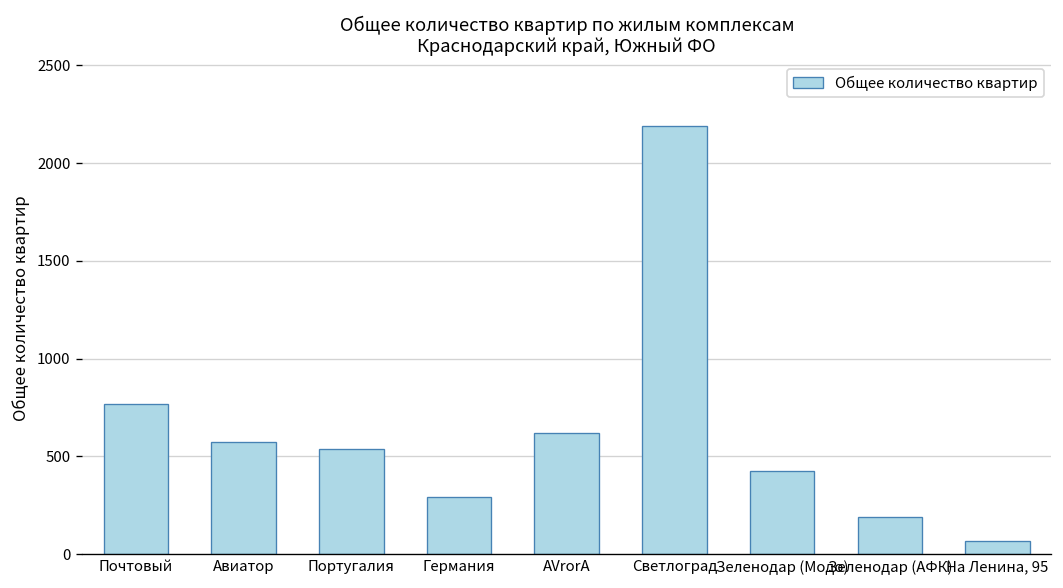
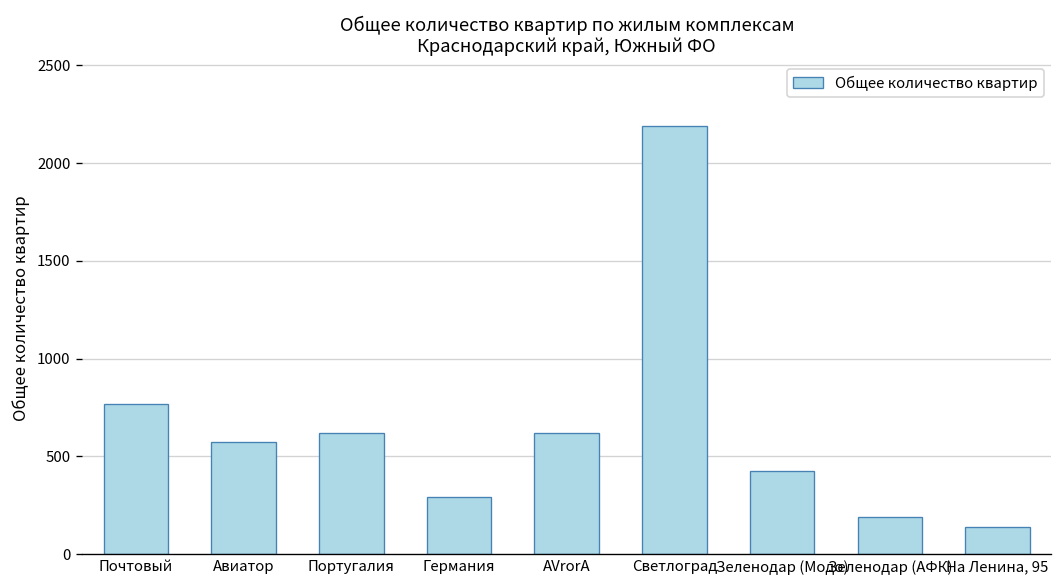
Португалия: 540 -> 620
На Ленина, 95: 70 -> 140
